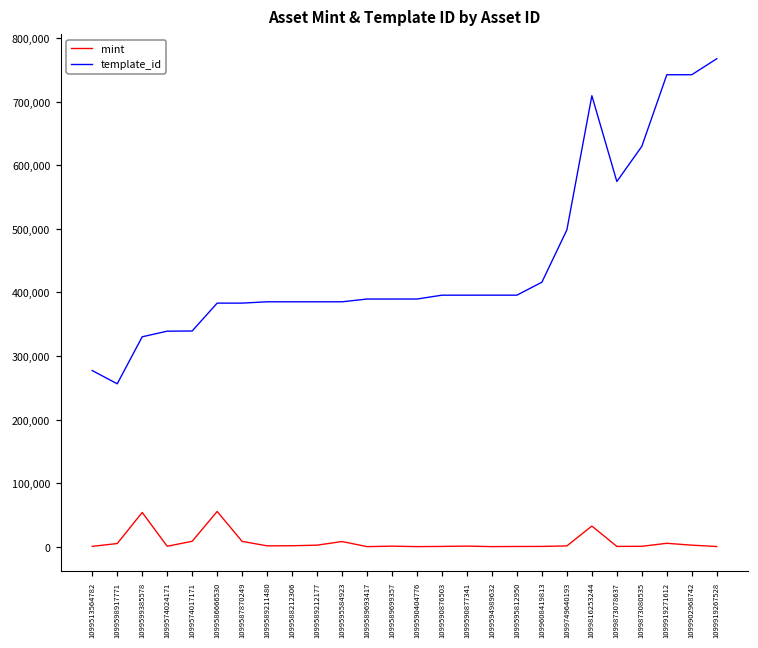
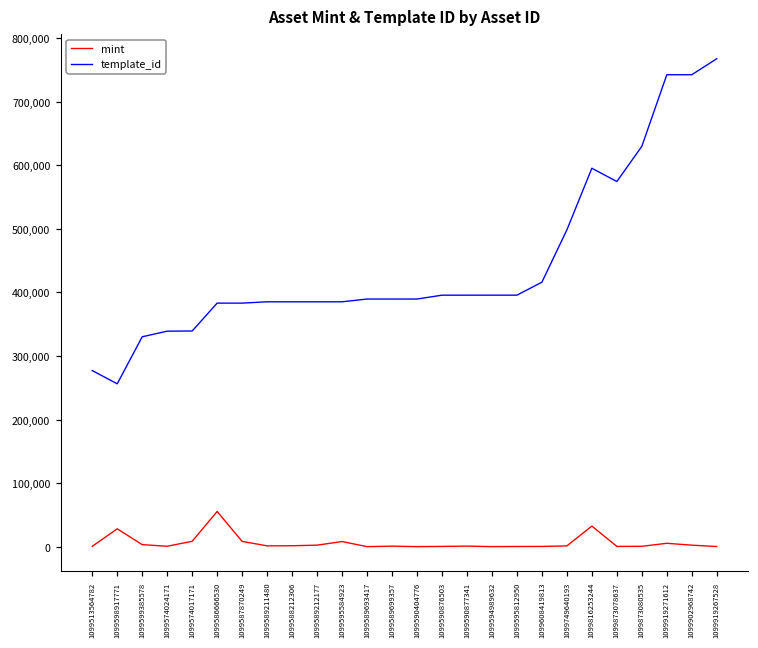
mint, 1099598917771: 0 -> 30,000
mint, 1099599385578: 50,000 -> 0
template_id, 1099816253244: 710,000 -> 600,000
